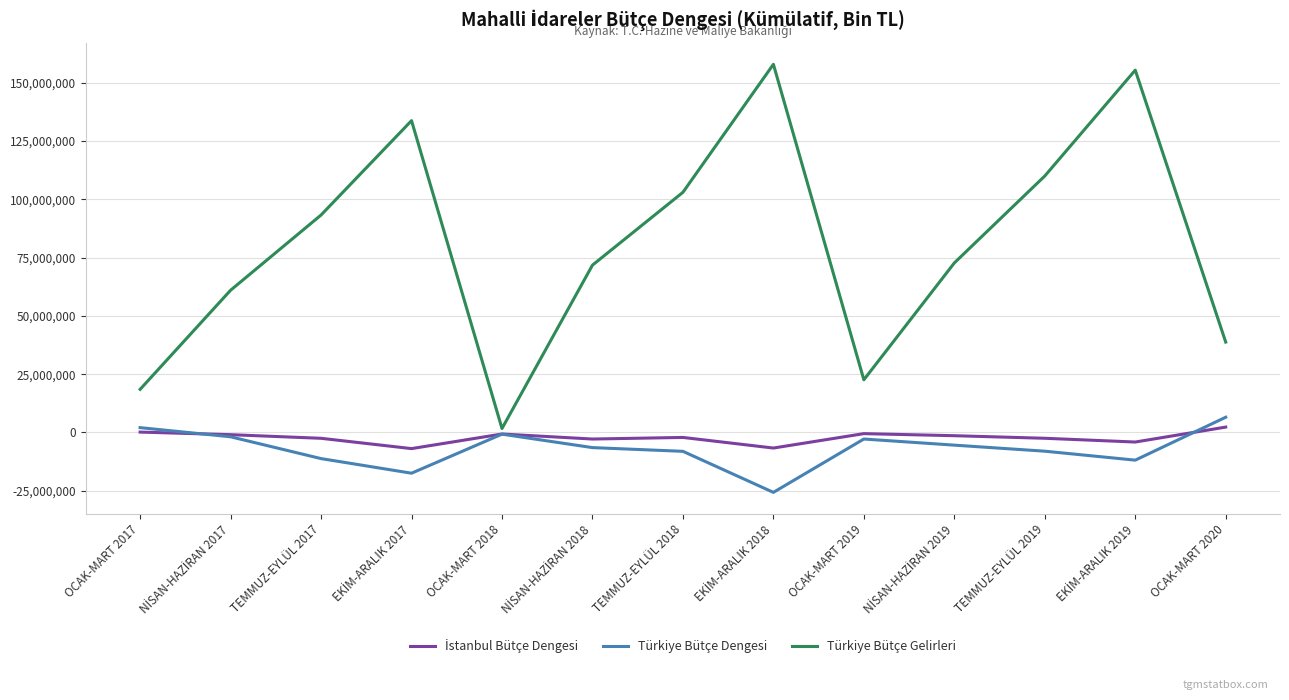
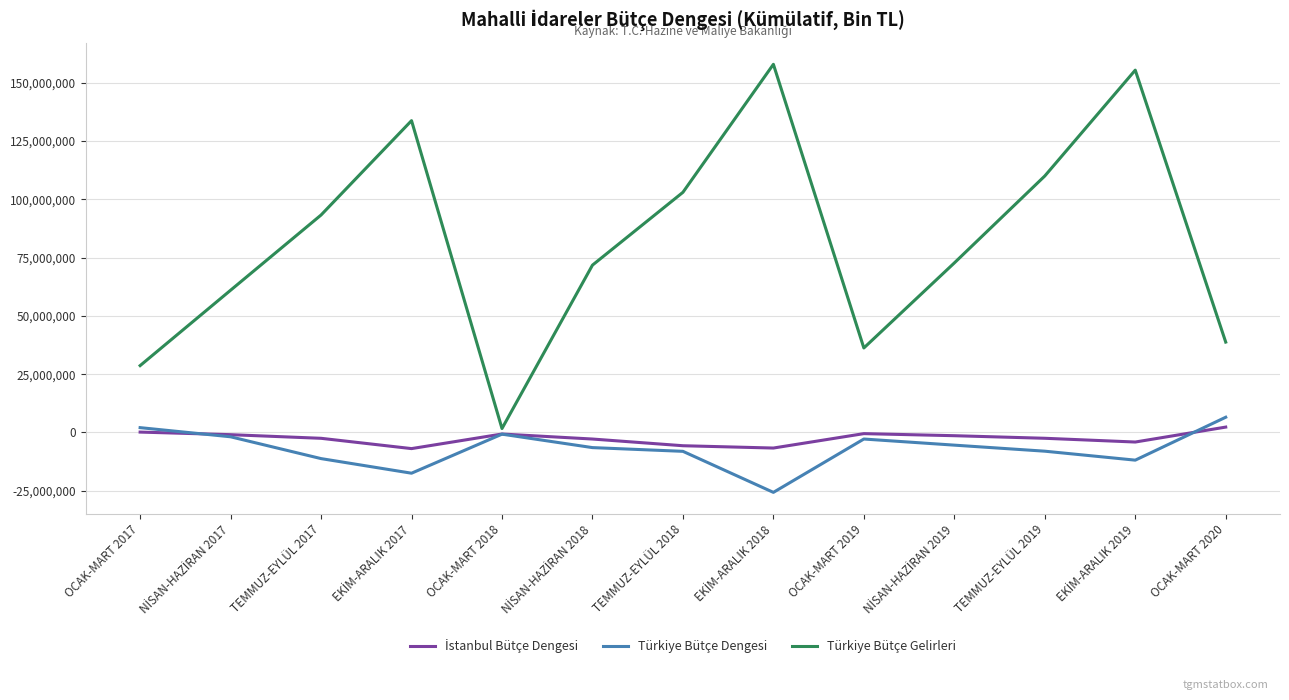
Türkiye Bütçe Gelirleri, OCAK-MART 2017: 18,000,000 -> 29,000,000
İstanbul Bütçe Dengesi, TEMMUZ-EYLÜL 2018: -2,000,000 -> -6,000,000
Türkiye Bütçe Gelirleri, OCAK-MART 2019: 23,000,000 -> 36,000,000
